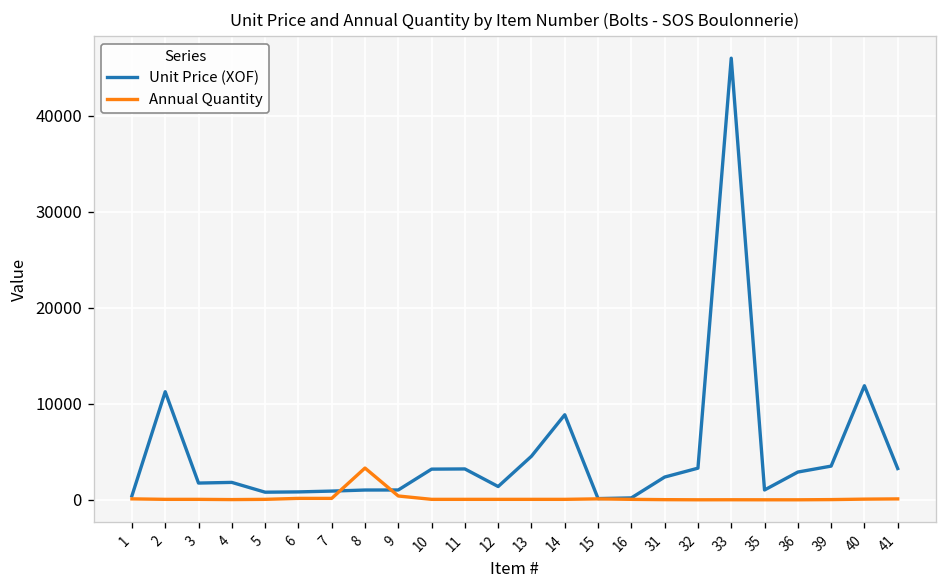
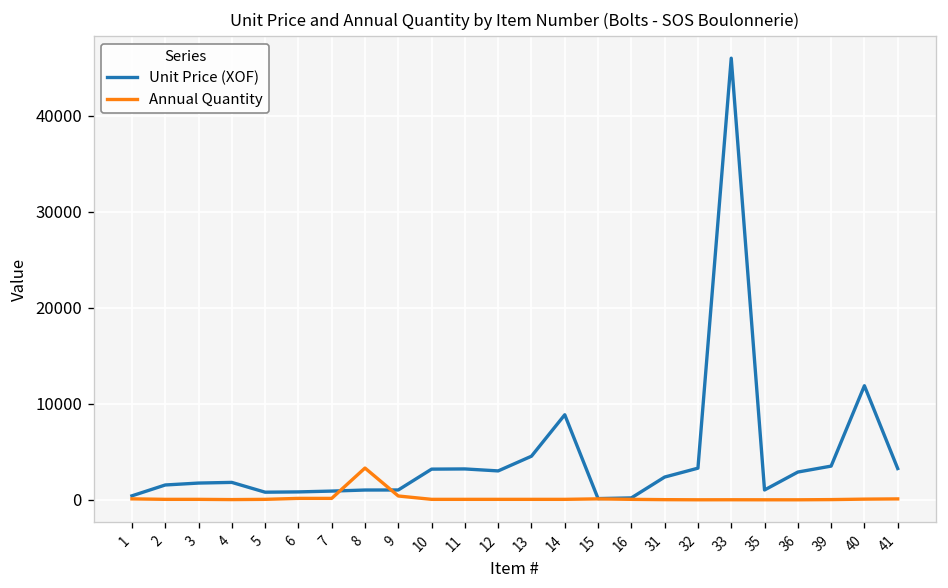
Unit Price (XOF), 2: 11000 -> 2000
Unit Price (XOF), 12: 1000 -> 3000
